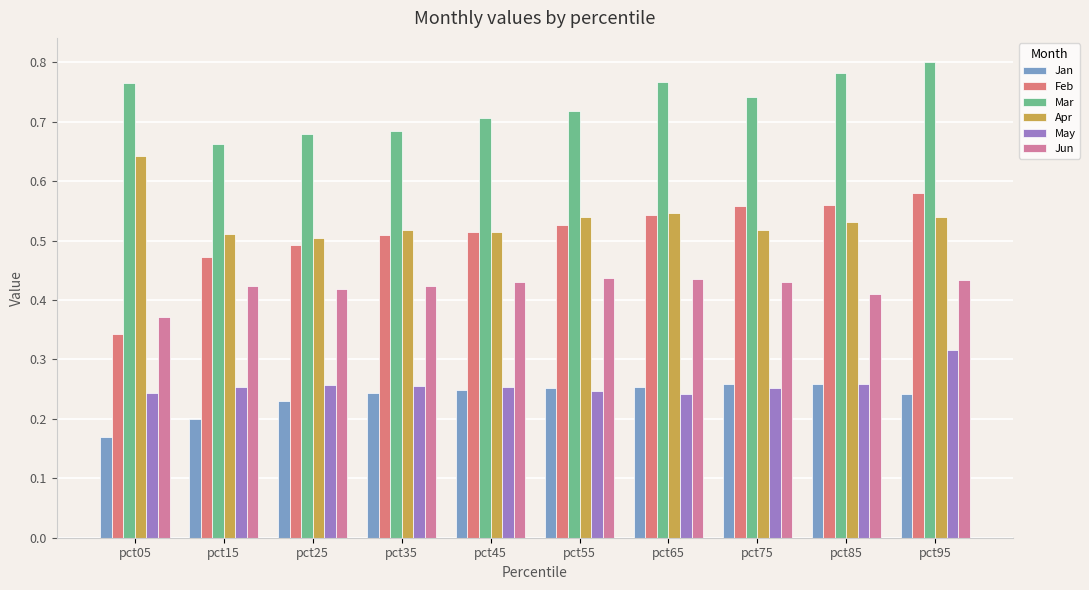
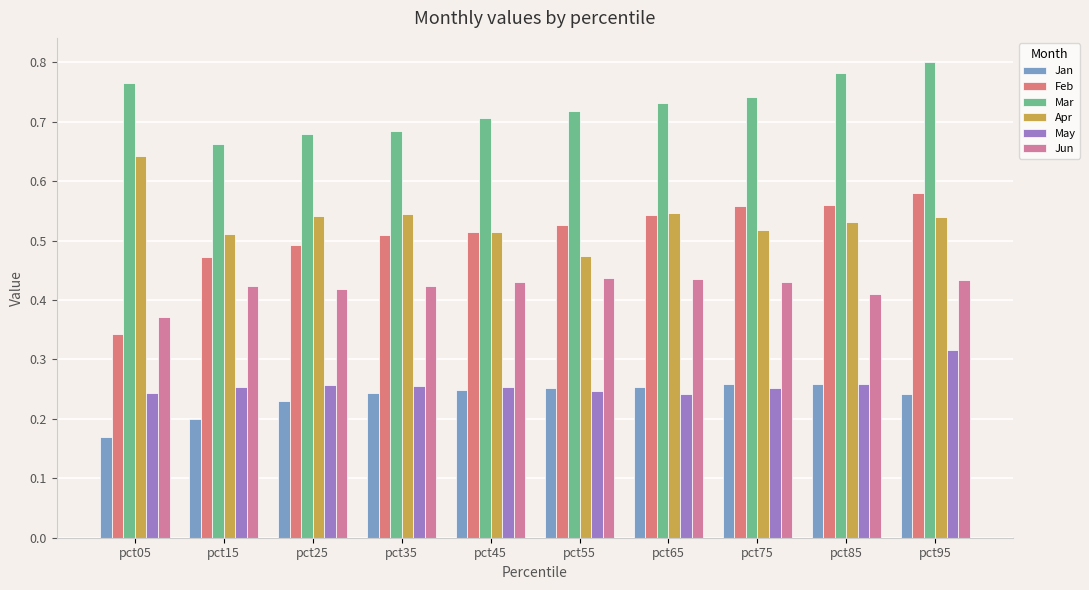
Apr, pct25: 0.50 -> 0.54
Apr, pct35: 0.52 -> 0.54
Apr, pct55: 0.54 -> 0.47
Mar, pct65: 0.77 -> 0.73
